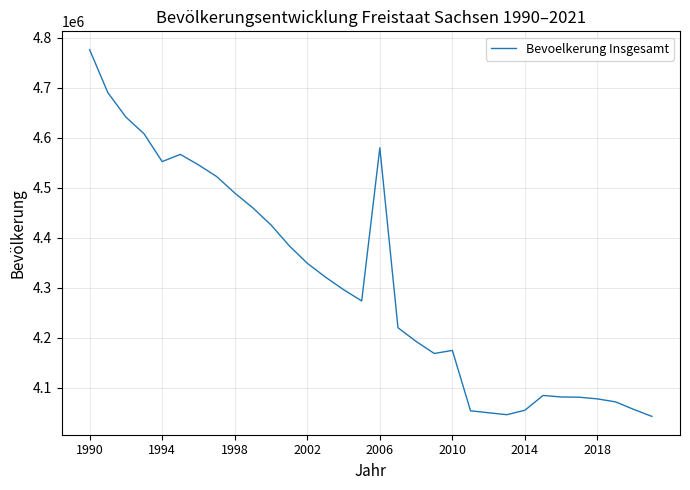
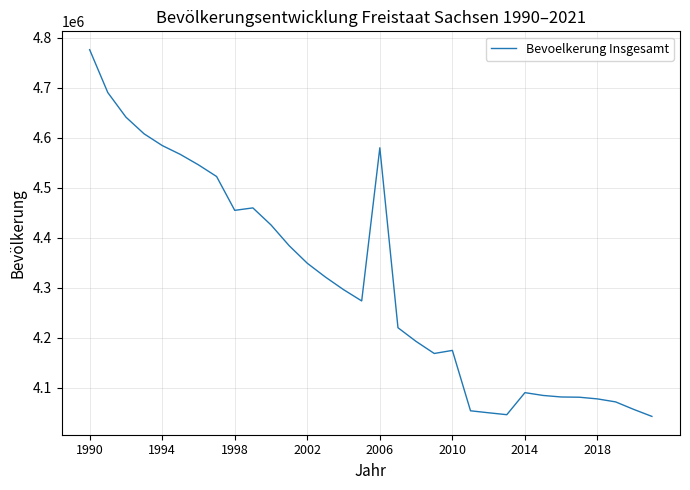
1994: 4550000 -> 4580000
1998: 4490000 -> 4450000
2014: 4060000 -> 4090000
